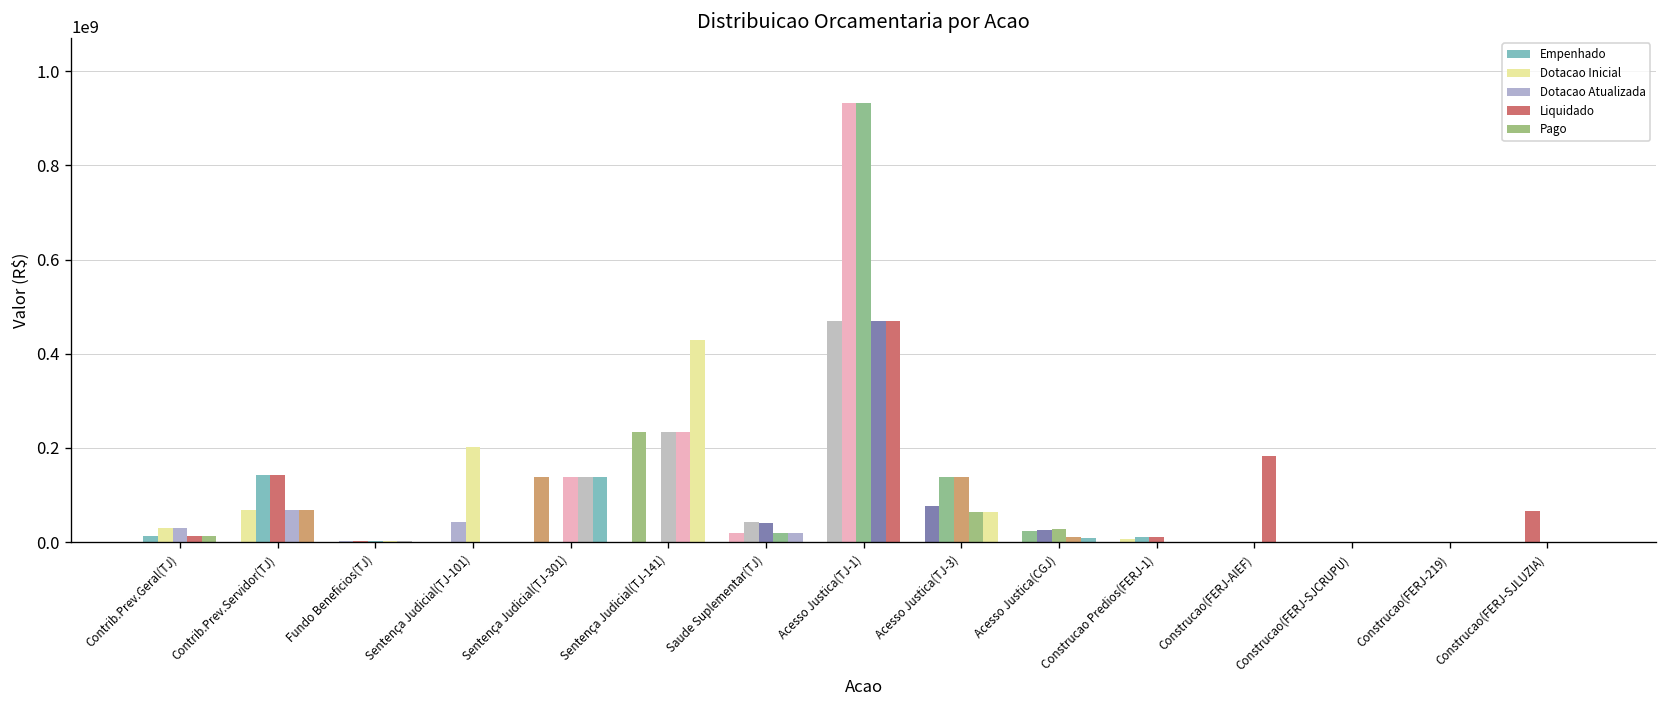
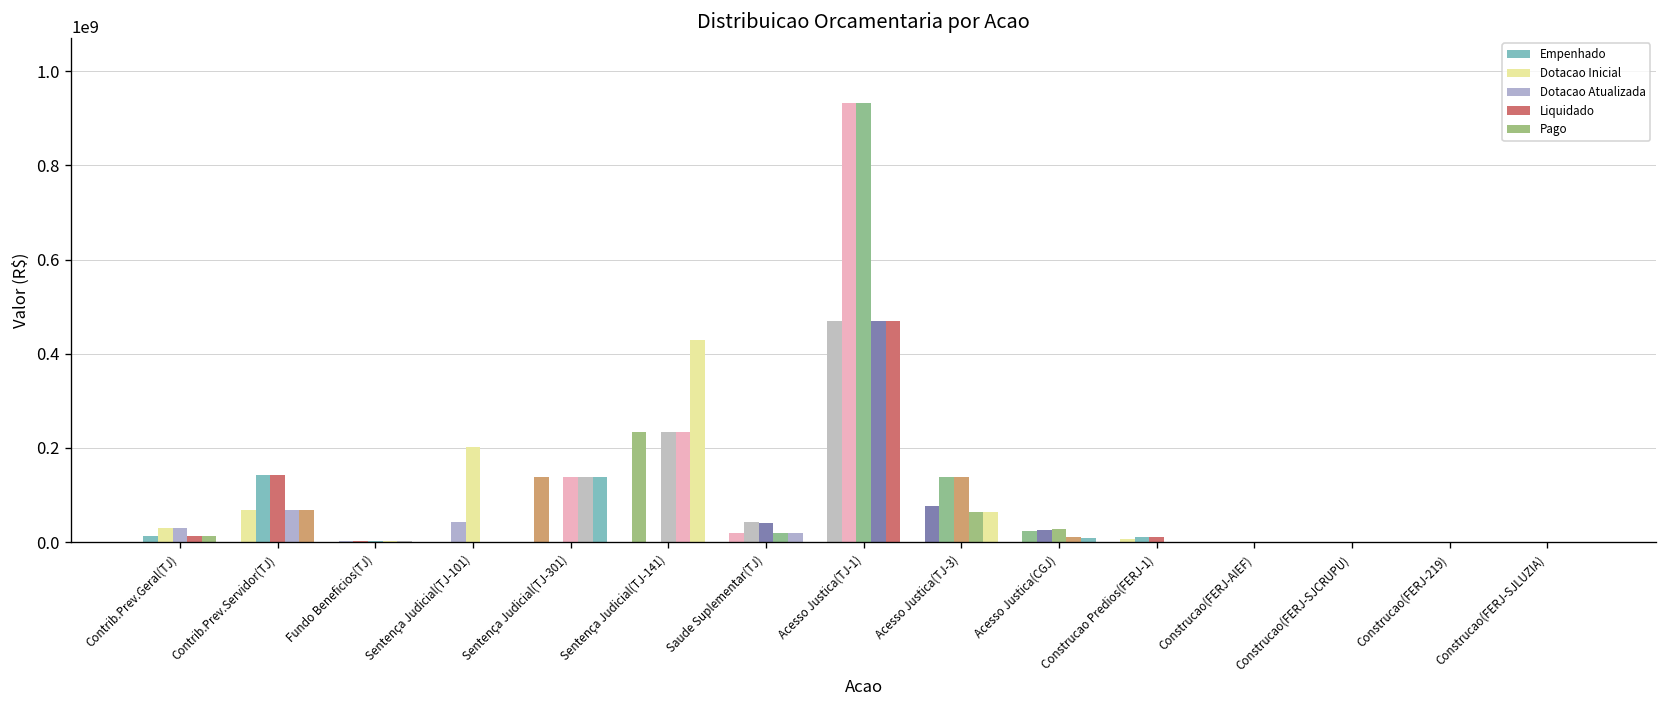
Liquidado, Construcao(FERJ-AIEF): 180000000 -> 0
Dotacao Inicial, Construcao(FERJ-SJLUZIA): 70000000 -> 0
